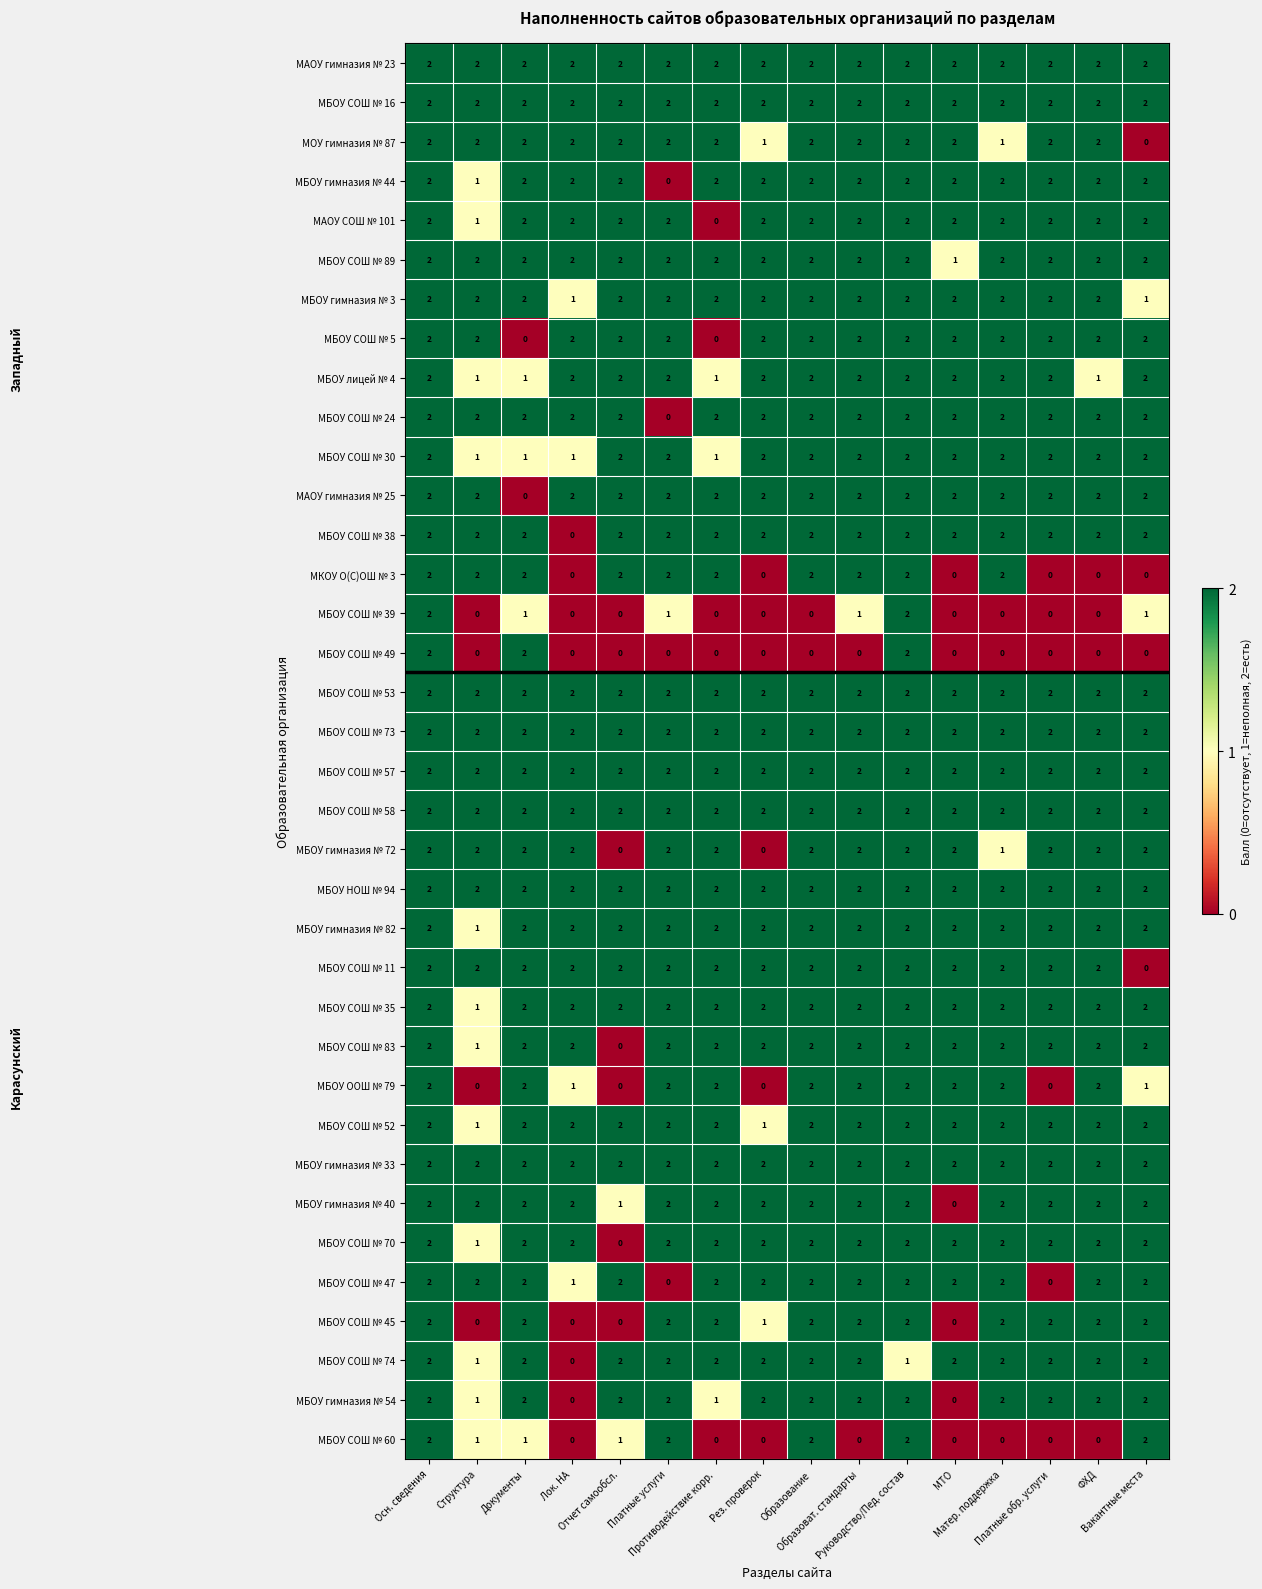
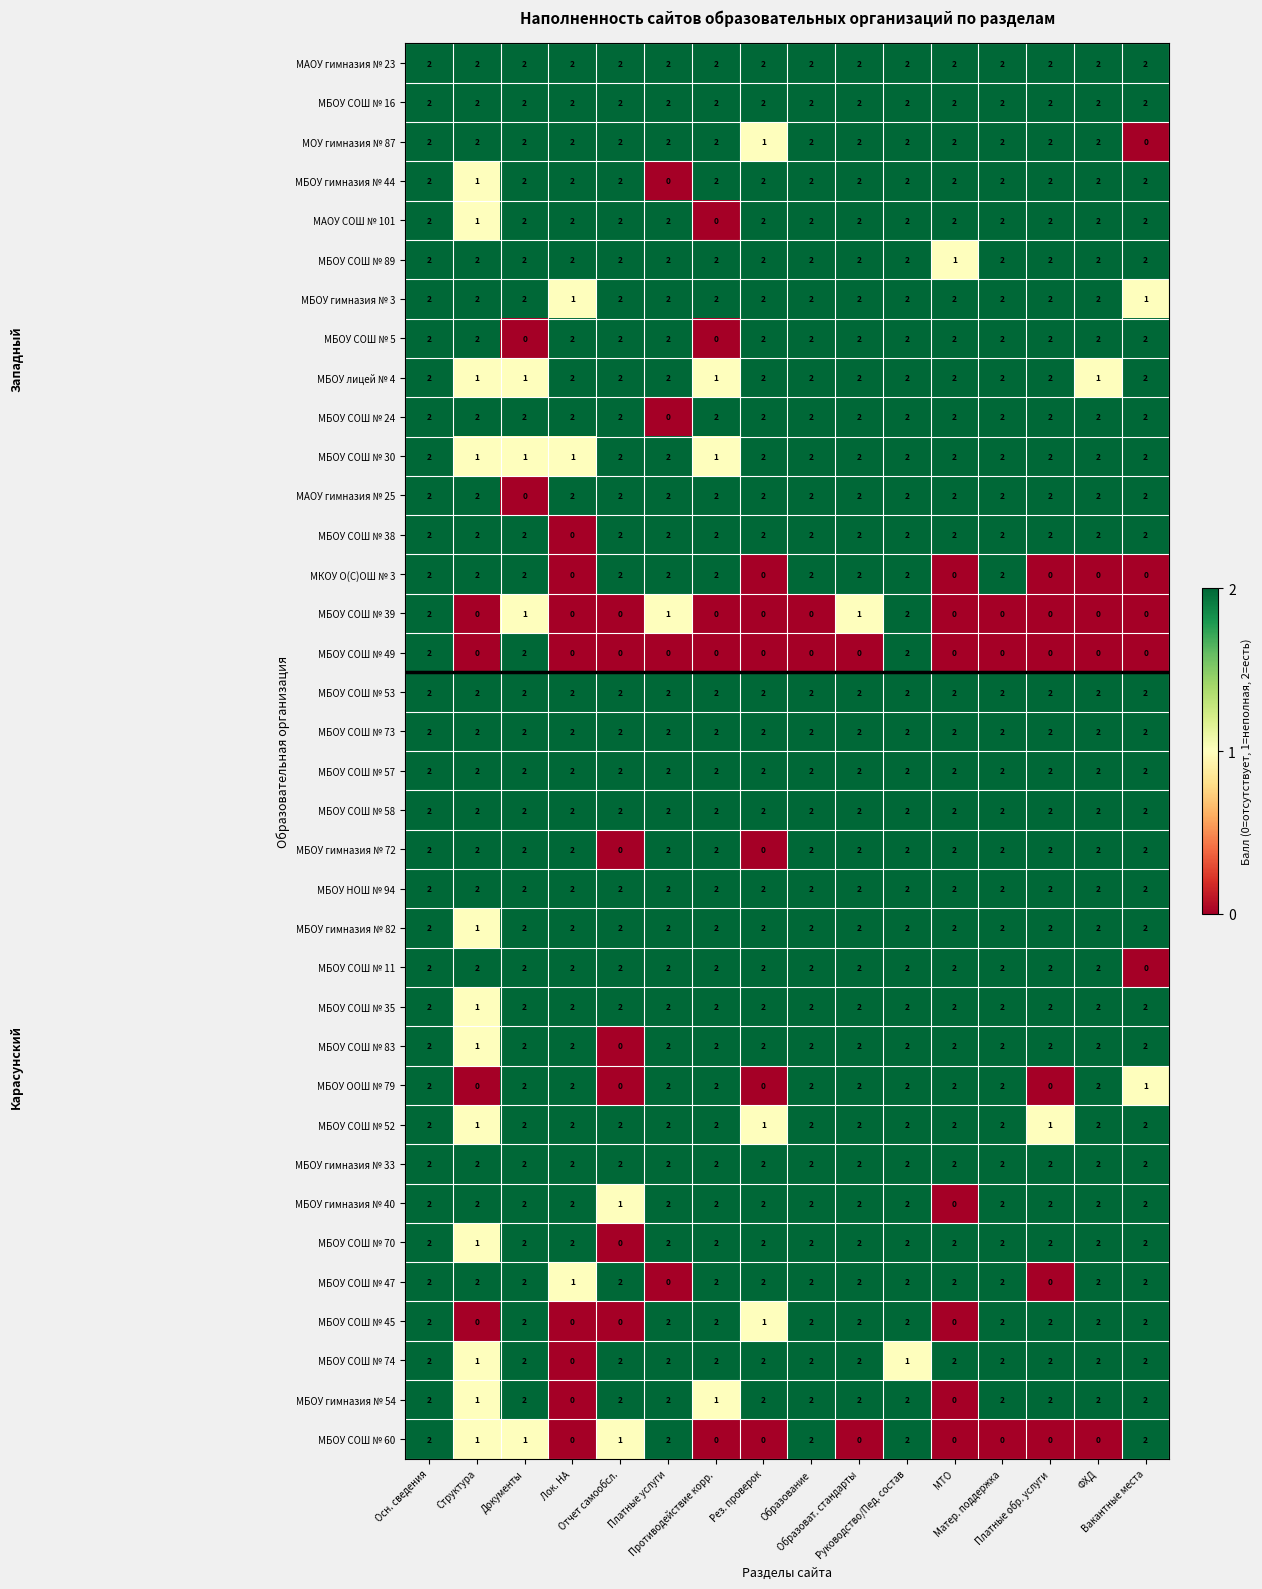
МОУ гимназия № 87, Матер. поддержка: 1 -> 2
МБОУ СОШ № 39, Вакантные места: 1 -> 0
МБОУ гимназия № 72, Матер. поддержка: 1 -> 2
МБОУ ООШ № 79, Лок. НА: 1 -> 2
МБОУ СОШ № 52, Платные обр. услуги: 2 -> 1
